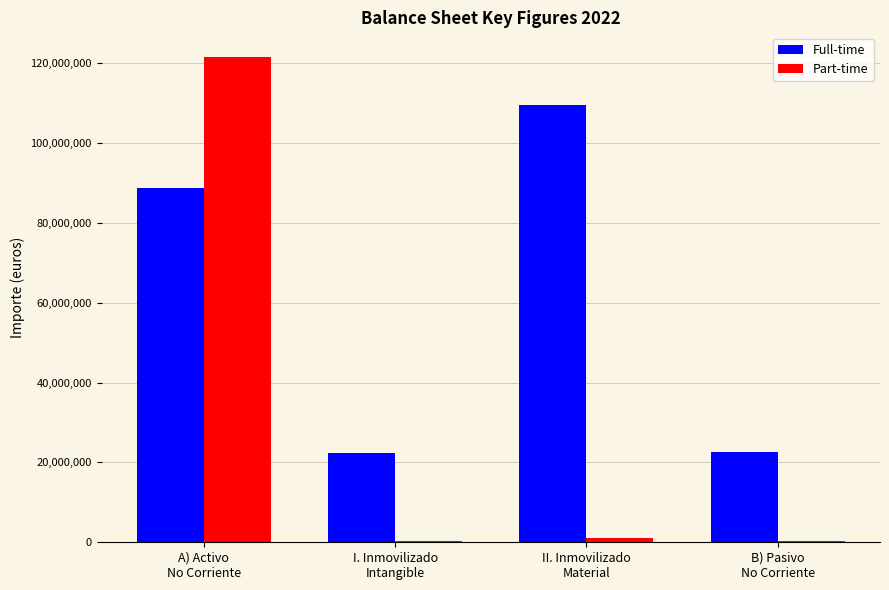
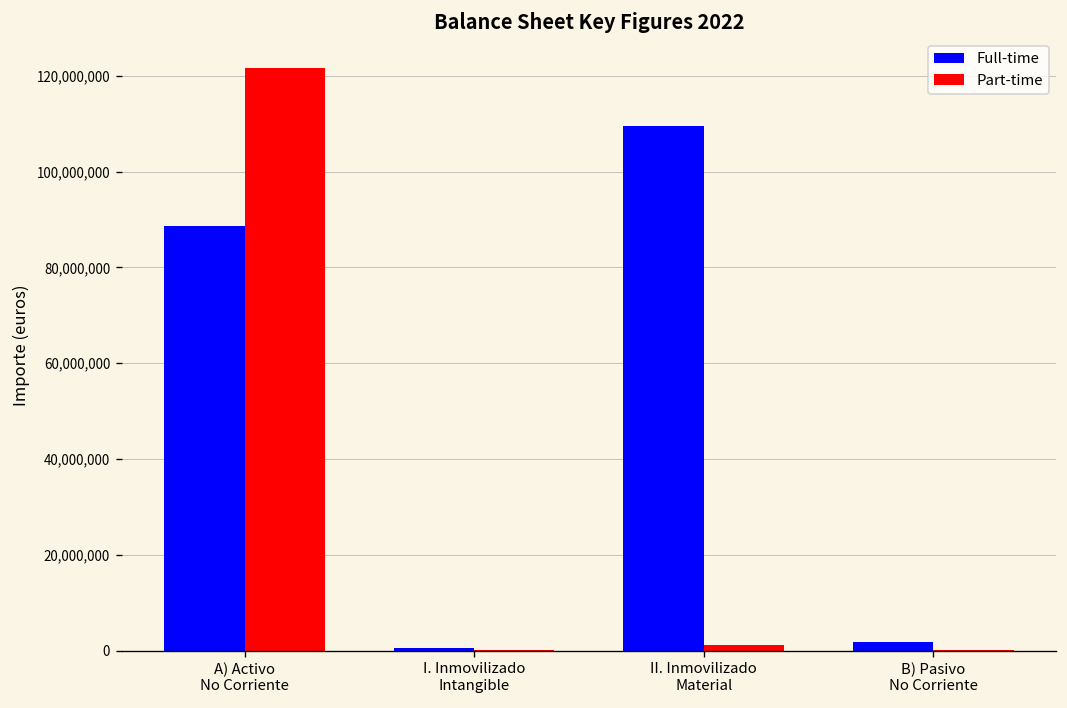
Full-time, I. Inmovilizado Intangible: 22,000,000 -> 0
Full-time, B) Pasivo No Corriente: 23,000,000 -> 2,000,000
